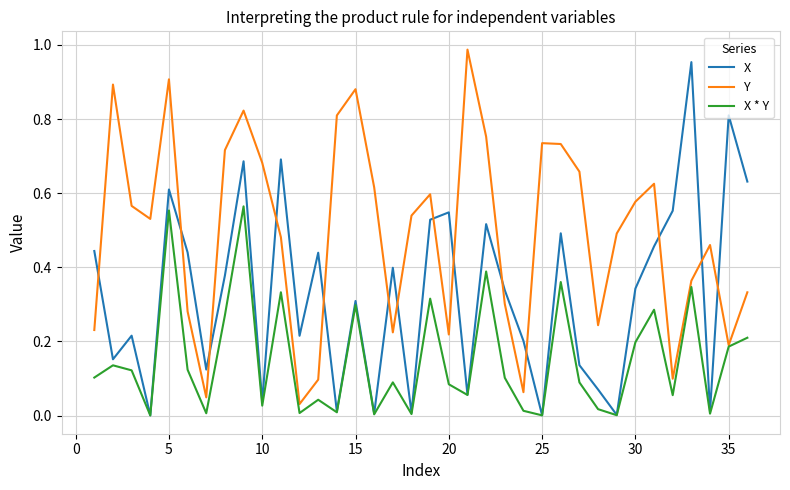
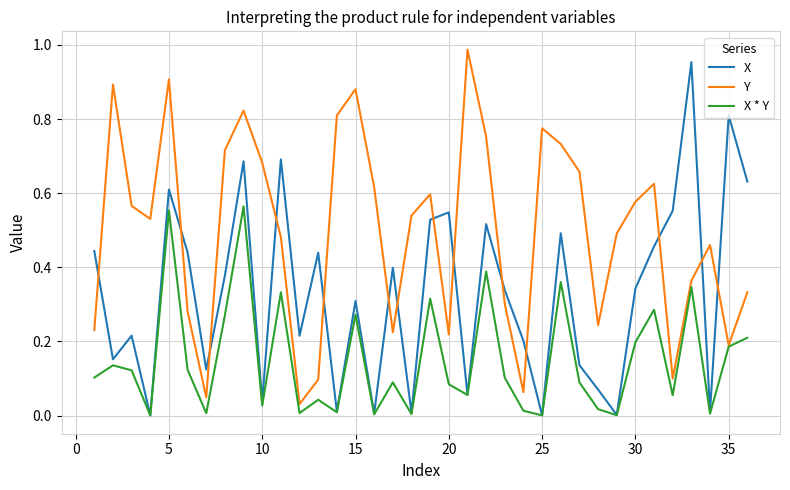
X * Y, 15: 0.30 -> 0.27
Y, 25: 0.73 -> 0.77
